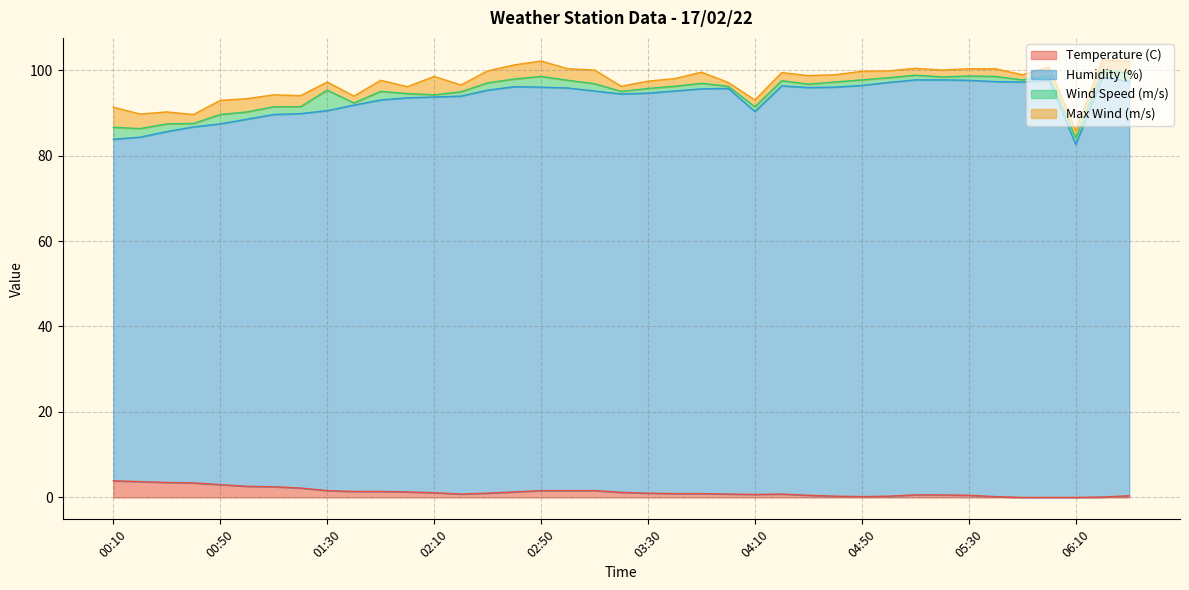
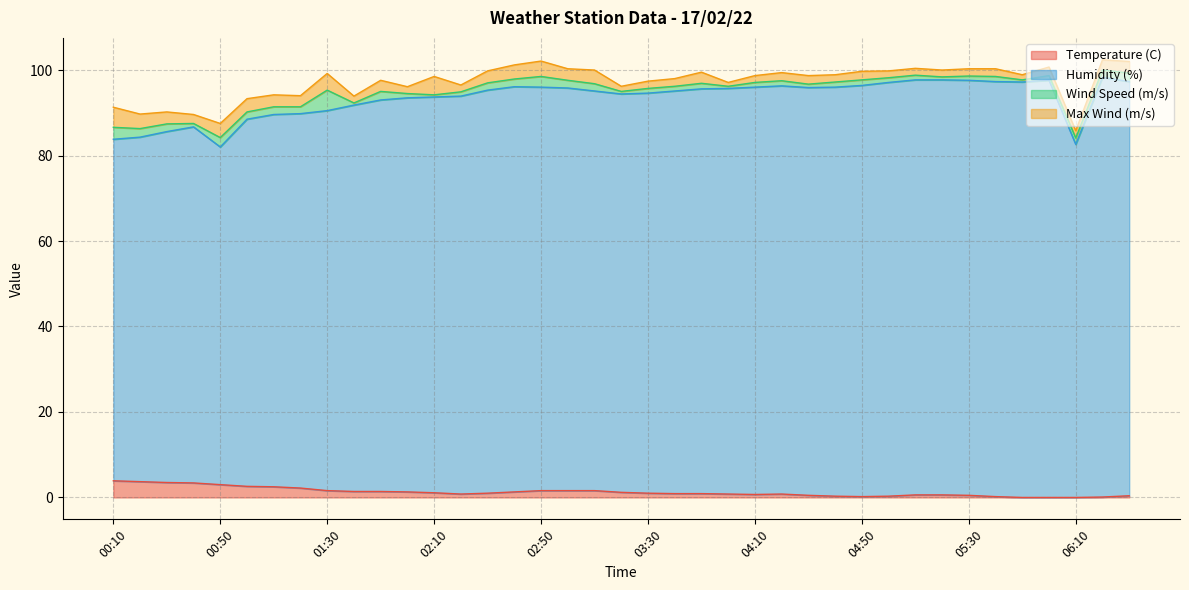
Humidity (%), 00:50: 84 -> 79
Max Wind (m/s), 01:30: 2 -> 4
Humidity (%), 04:10: 90 -> 95
